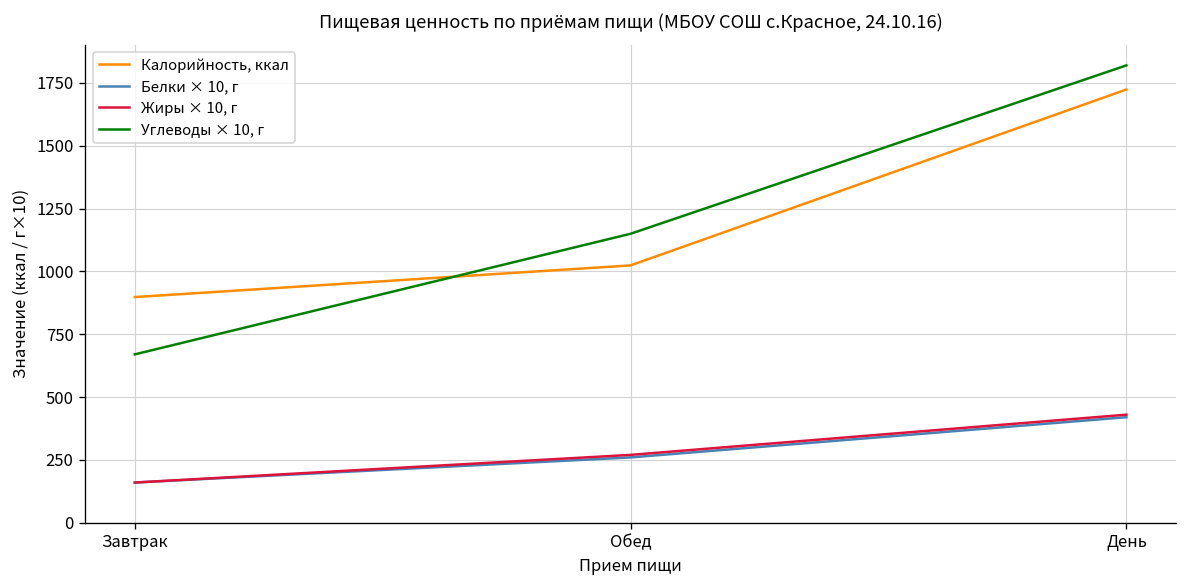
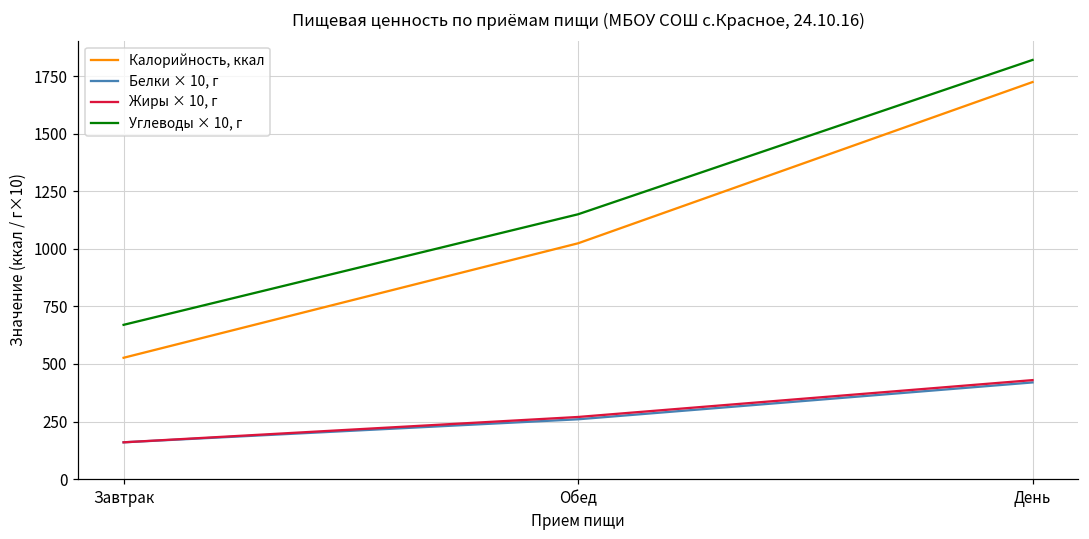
Калорийность, ккал, Завтрак: 900 -> 530
